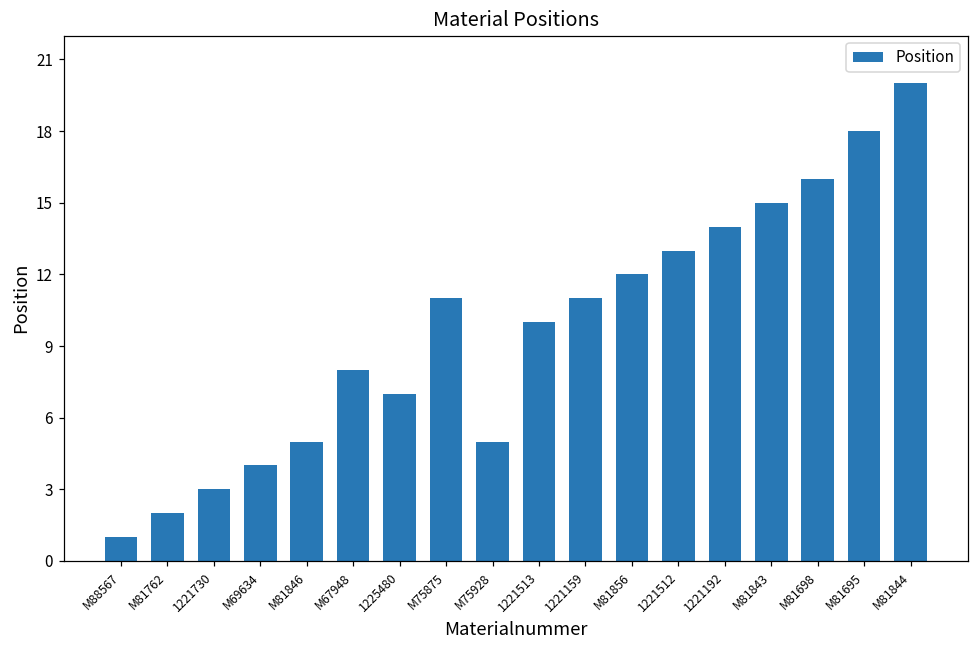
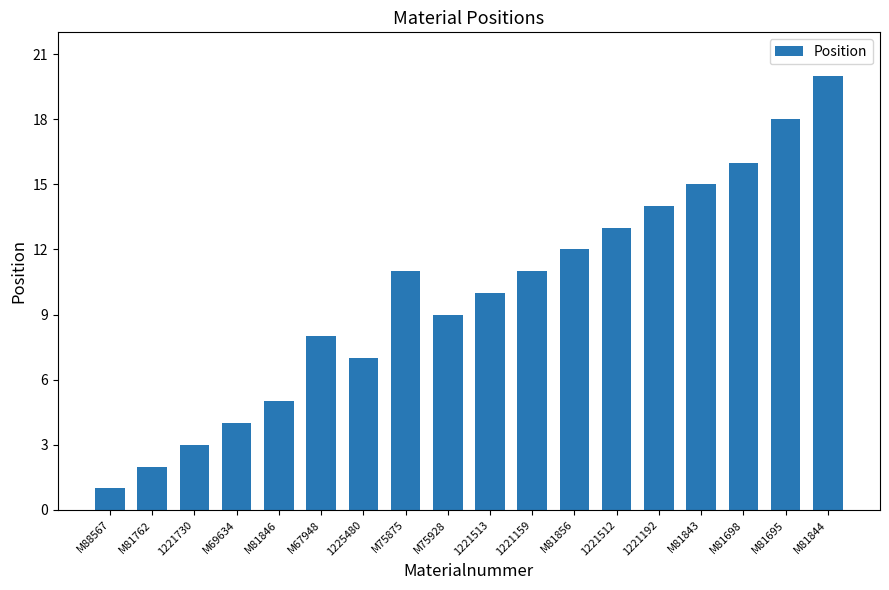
M75928: 5 -> 9
